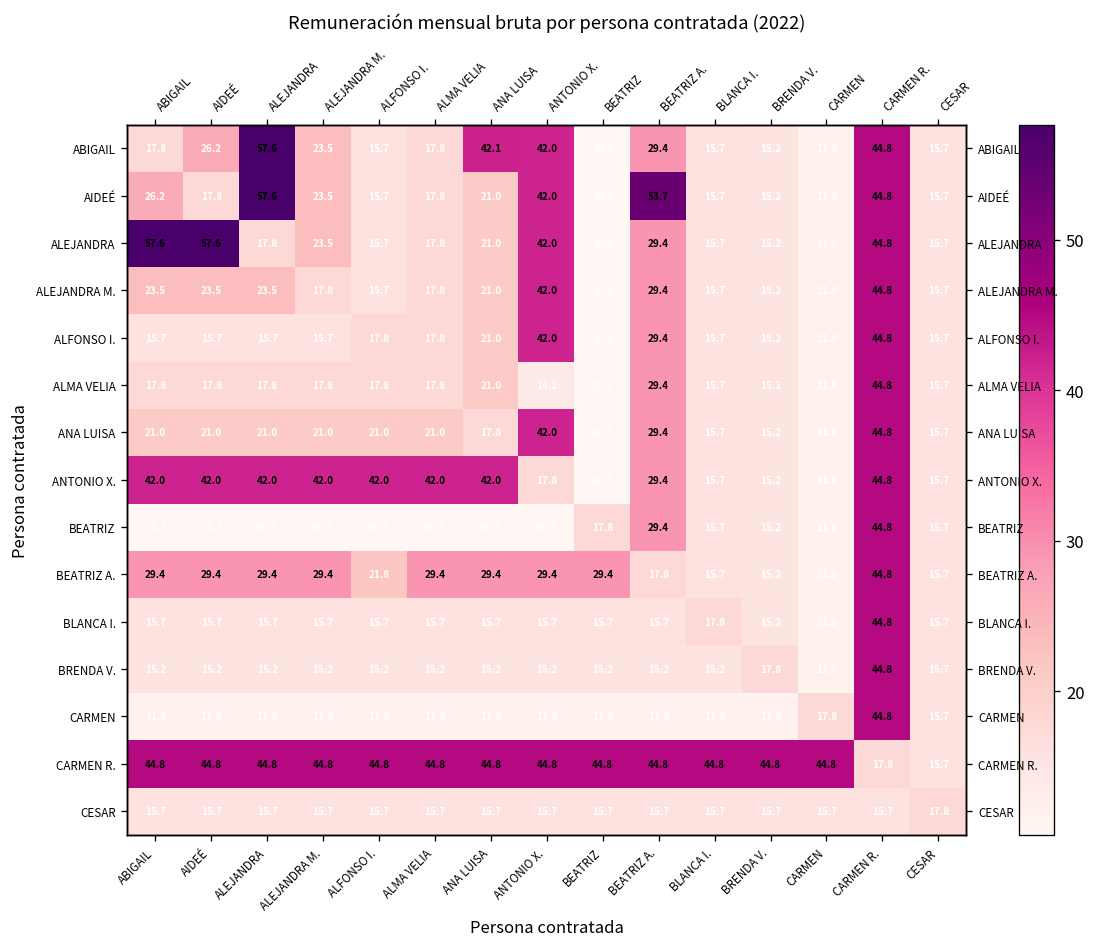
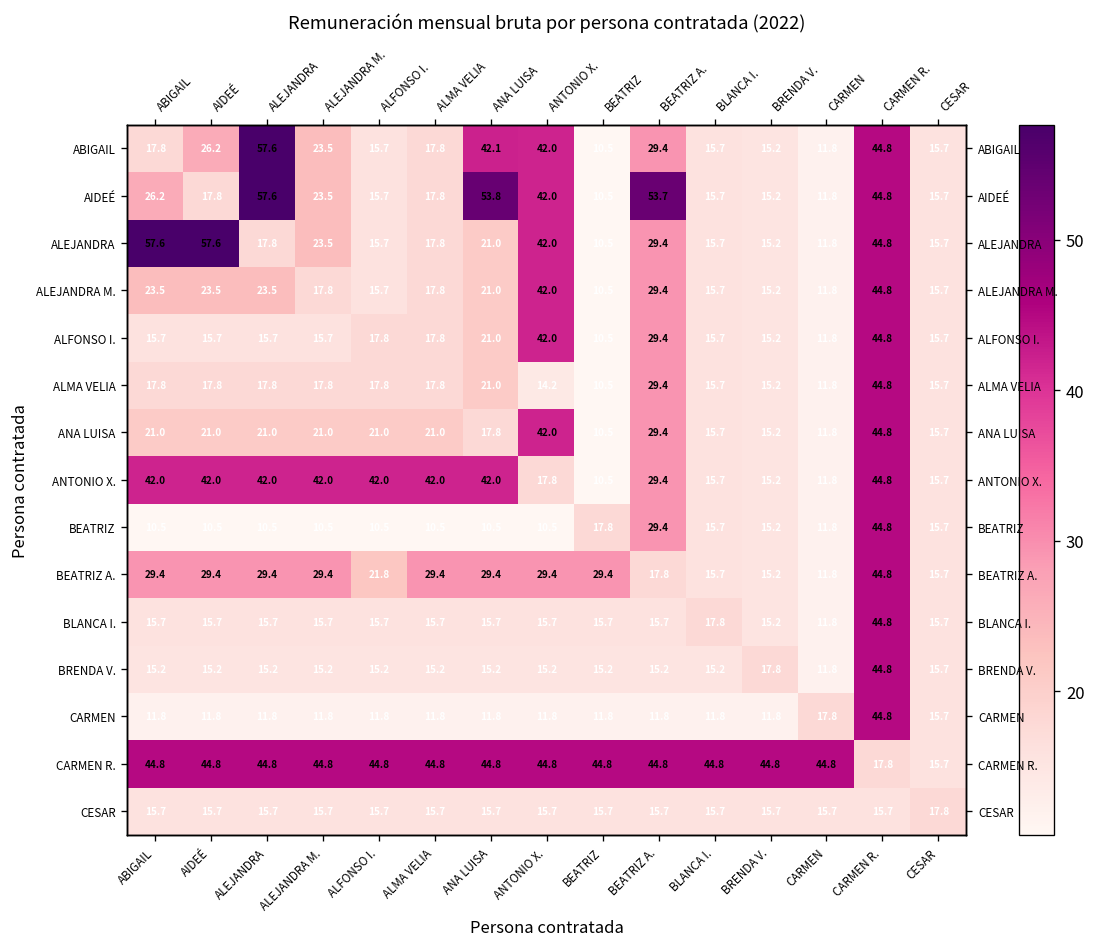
AIDEÉ, ANA LUISA: 21.0 -> 53.8
